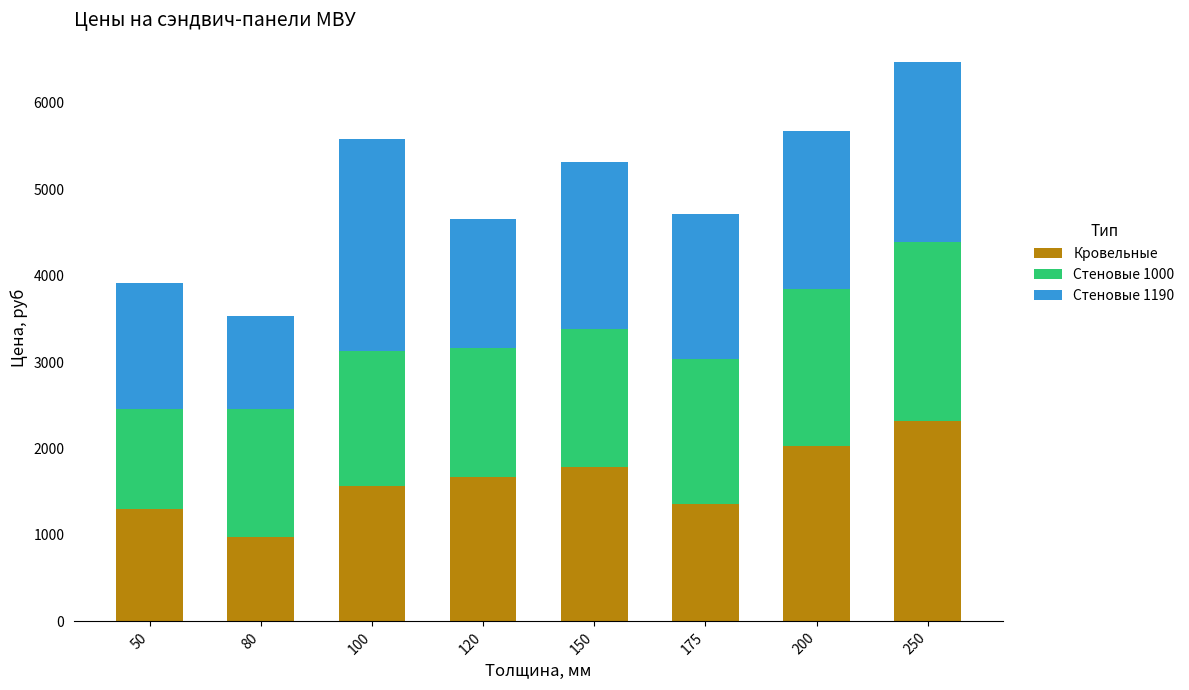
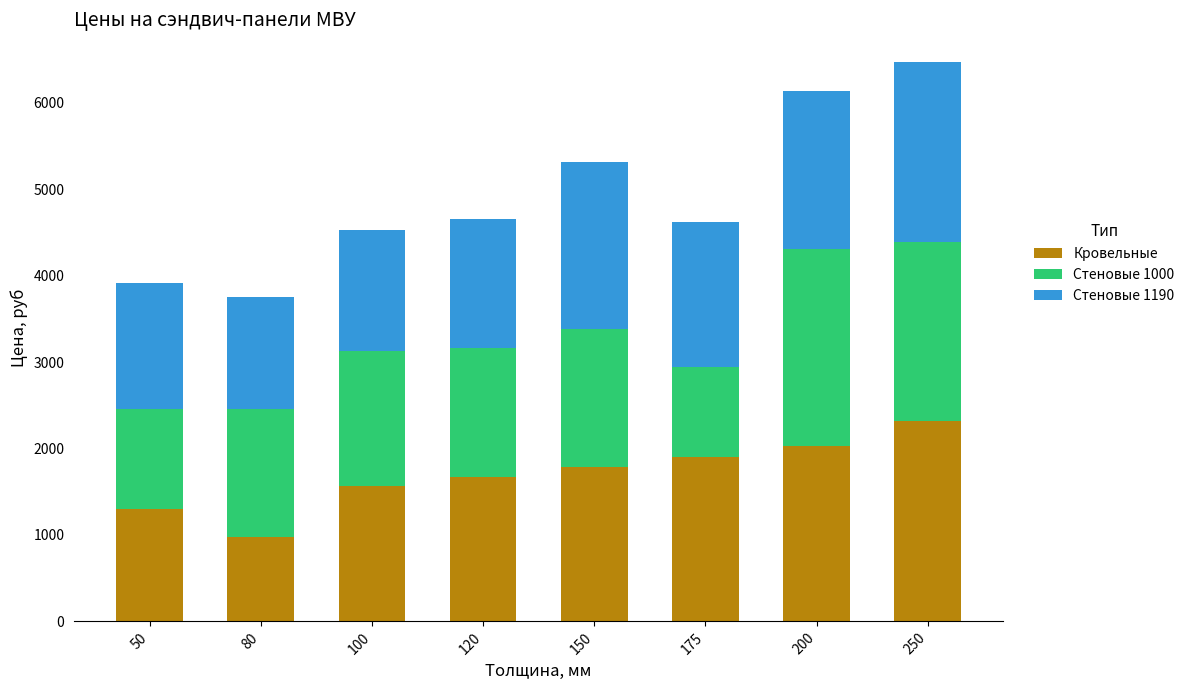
Стеновые 1190, 80: 1100 -> 1300
Стеновые 1190, 100: 2400 -> 1400
Кровельные, 175: 1400 -> 1900
Стеновые 1000, 175: 1700 -> 1000
Стеновые 1000, 200: 1800 -> 2300
